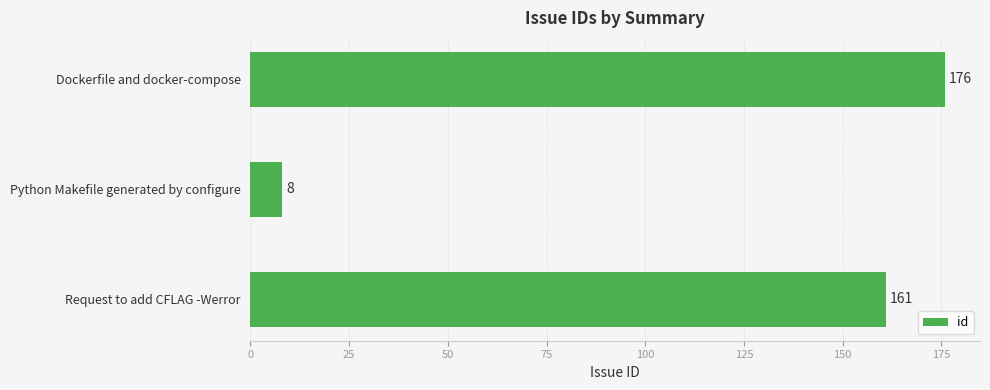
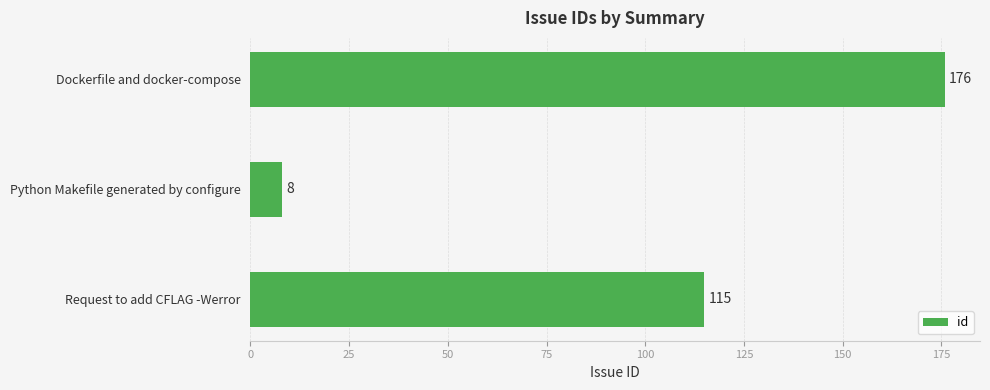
Request to add CFLAG -Werror: 161 -> 115
